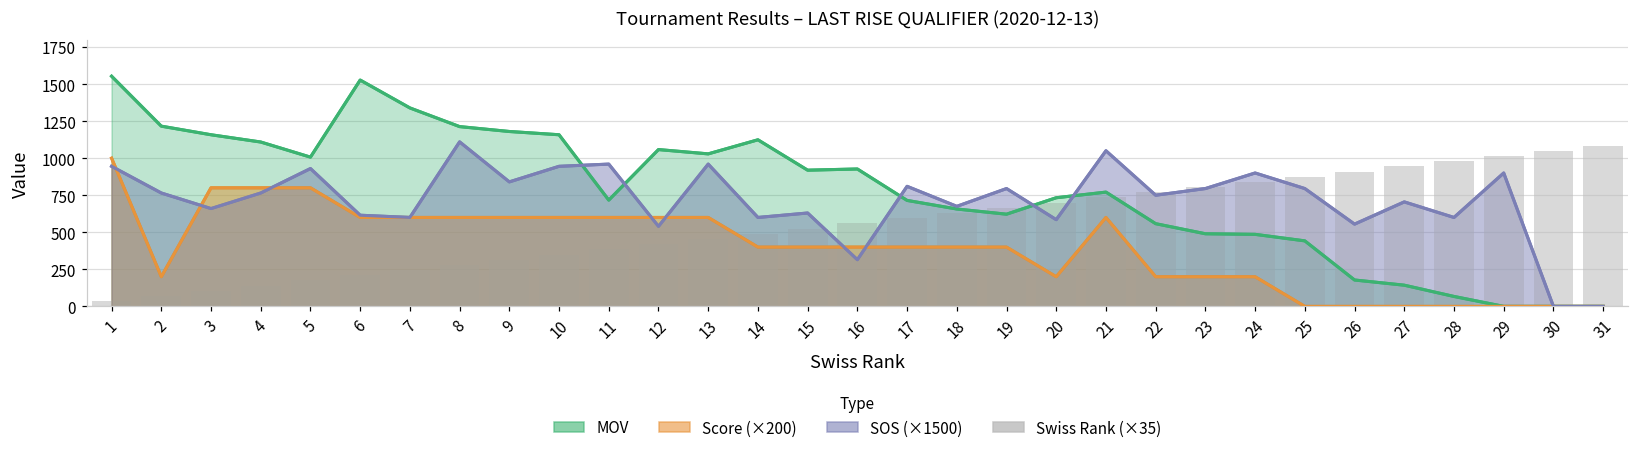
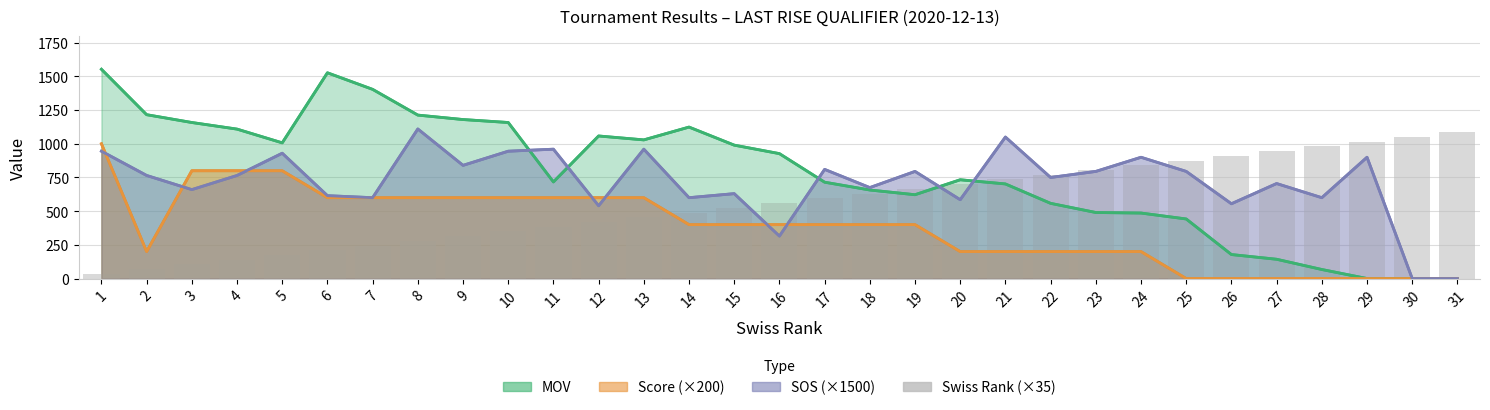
MOV, 7: 1340 -> 1400
MOV, 15: 920 -> 990
MOV, 21: 770 -> 700
Score (×200), 21: 600 -> 200
